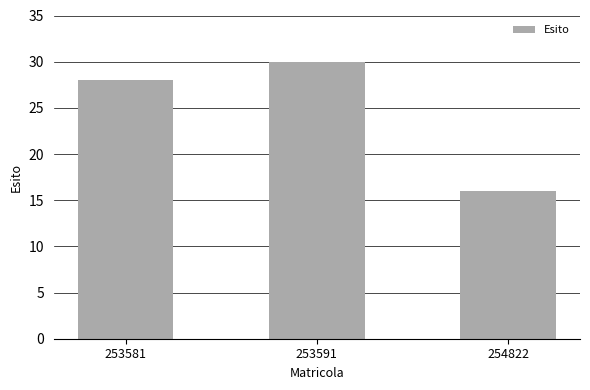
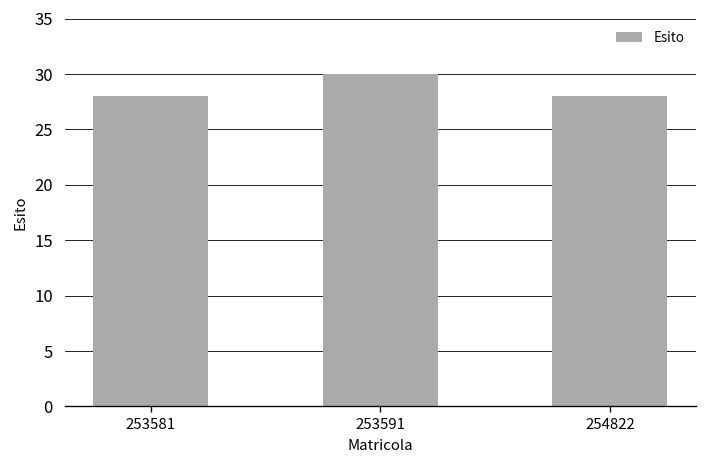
254822: 16 -> 28
